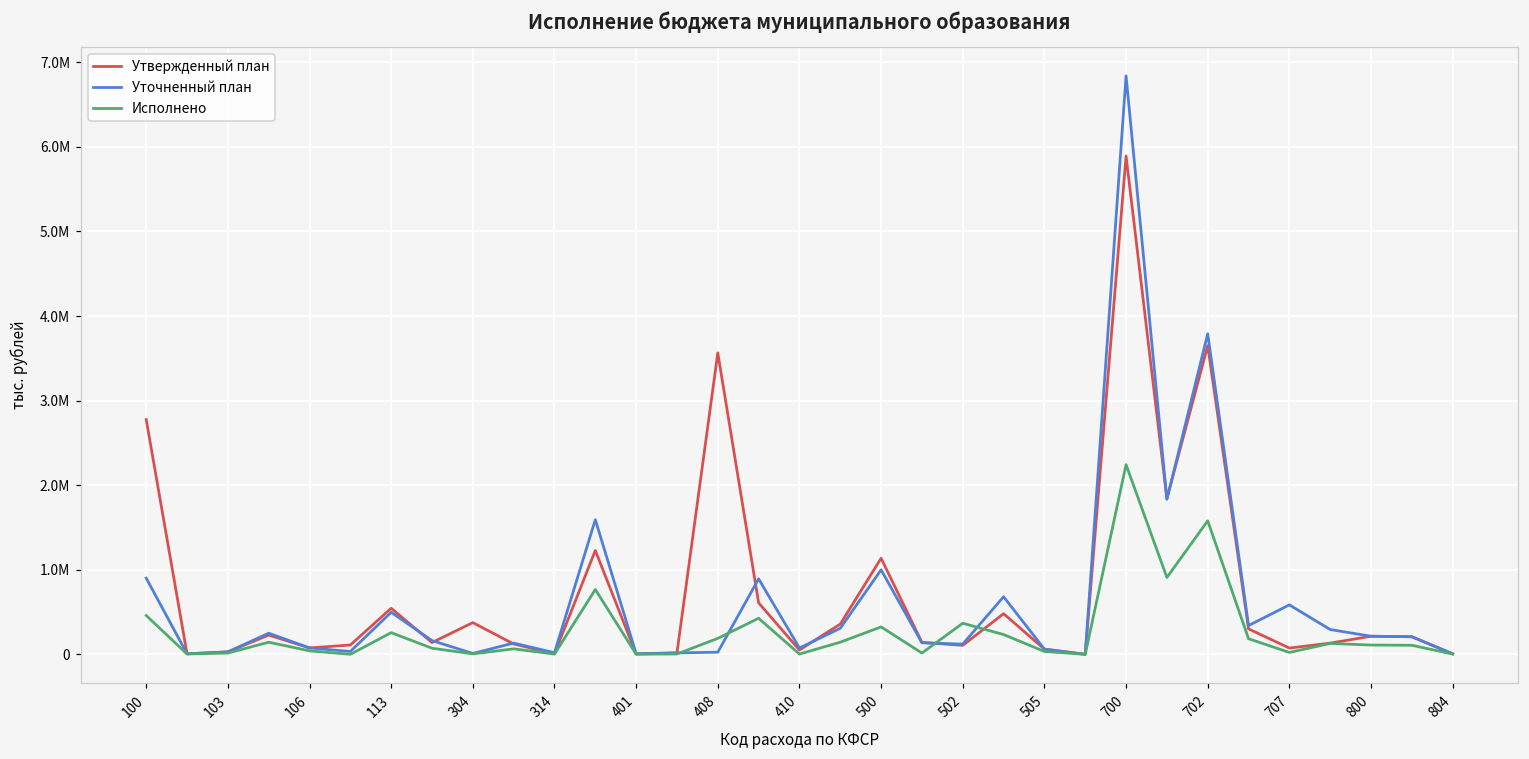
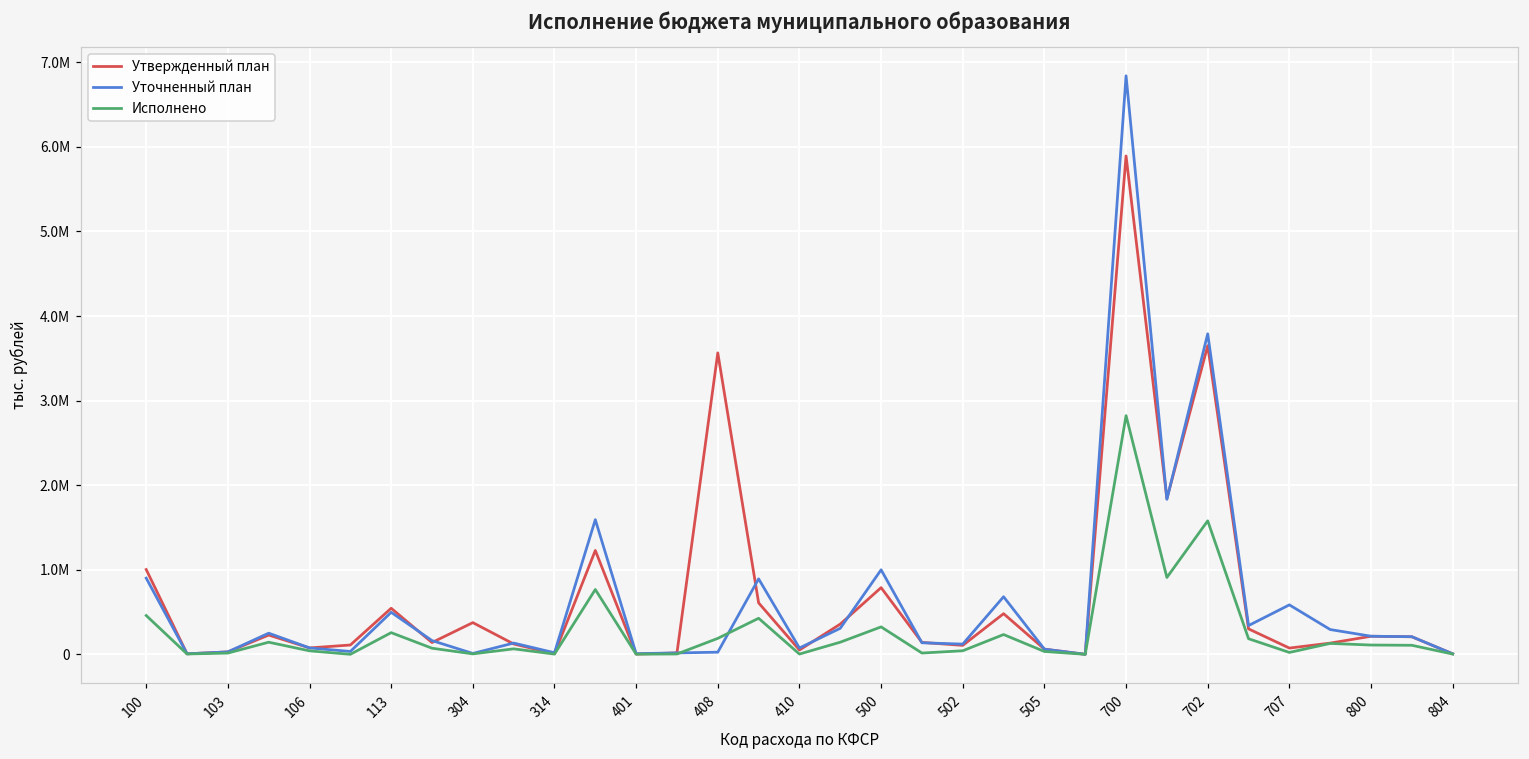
Утвержденный план, 100: 2800000 -> 1000000
Утвержденный план, 500: 1100000 -> 800000
Исполнено, 502: 400000 -> 0
Исполнено, 700: 2200000 -> 2800000
